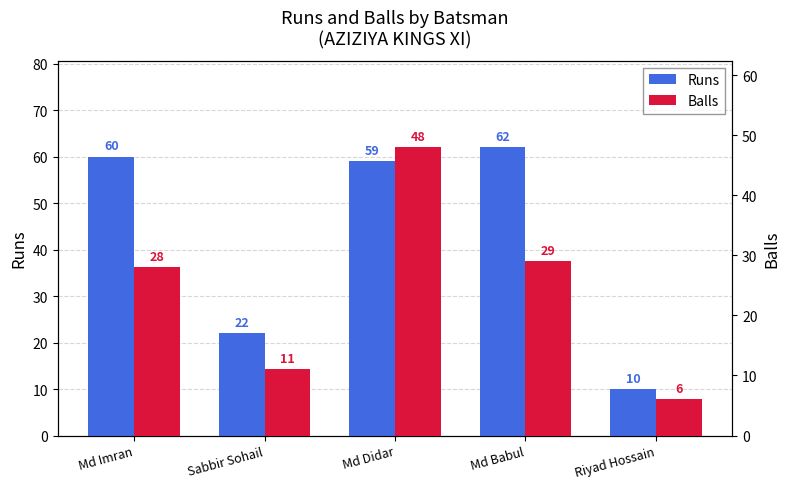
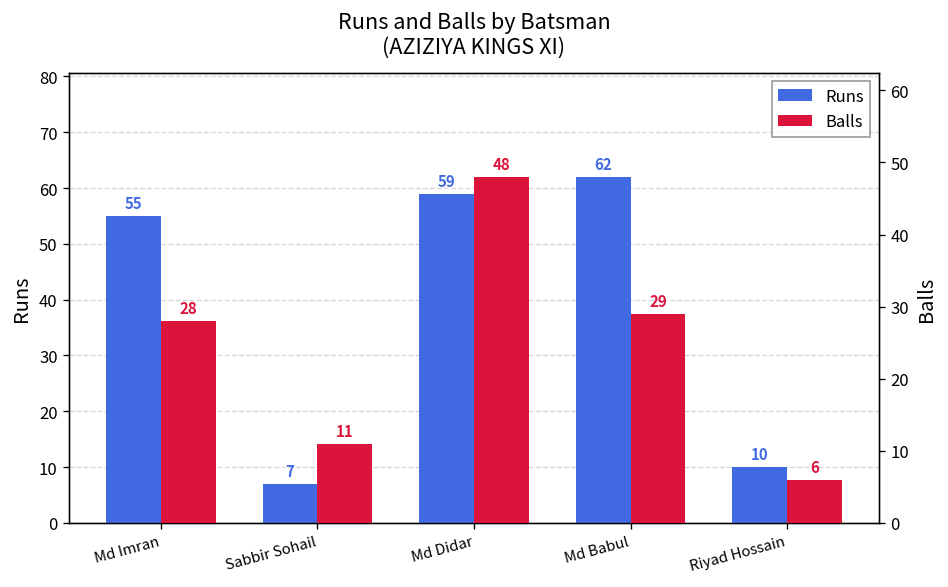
Runs, Md Imran: 60 -> 55
Runs, Sabbir Sohail: 22 -> 7
